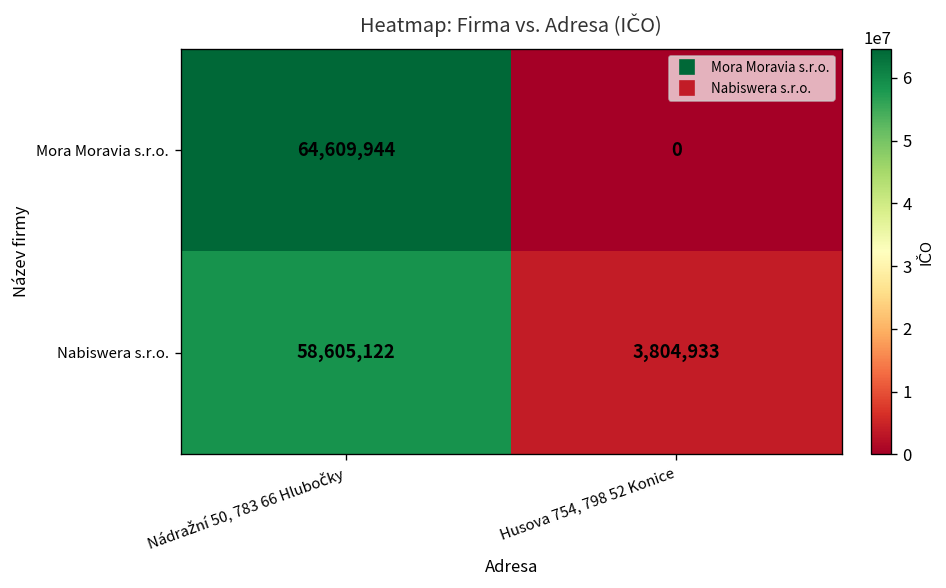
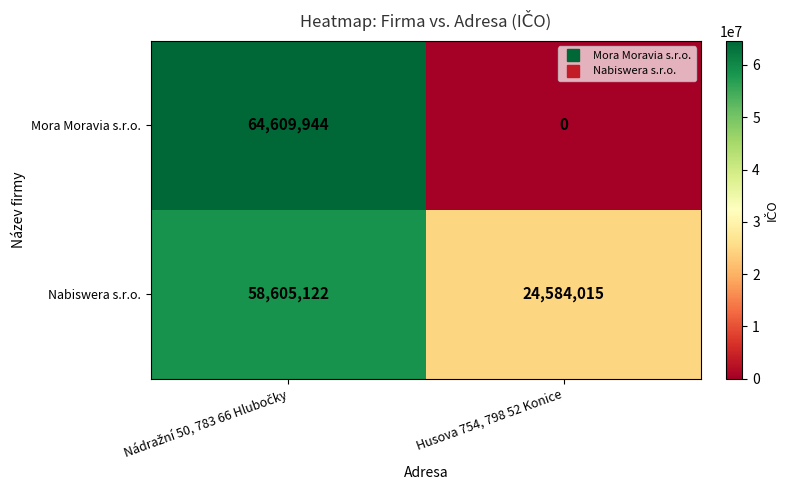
Nabiswera s.r.o., Husova 754, 798 52 Konice: 3,804,933 -> 24,584,015
